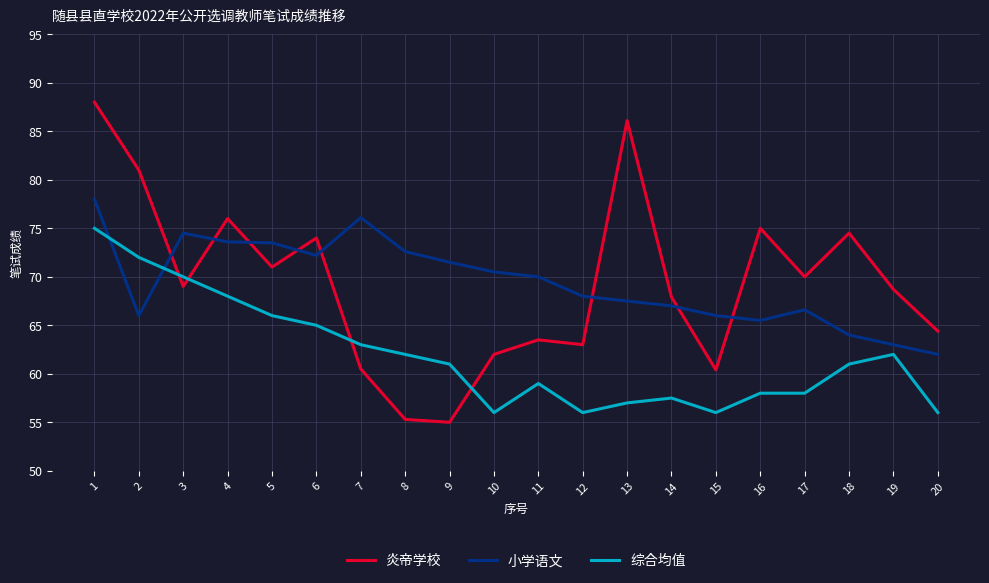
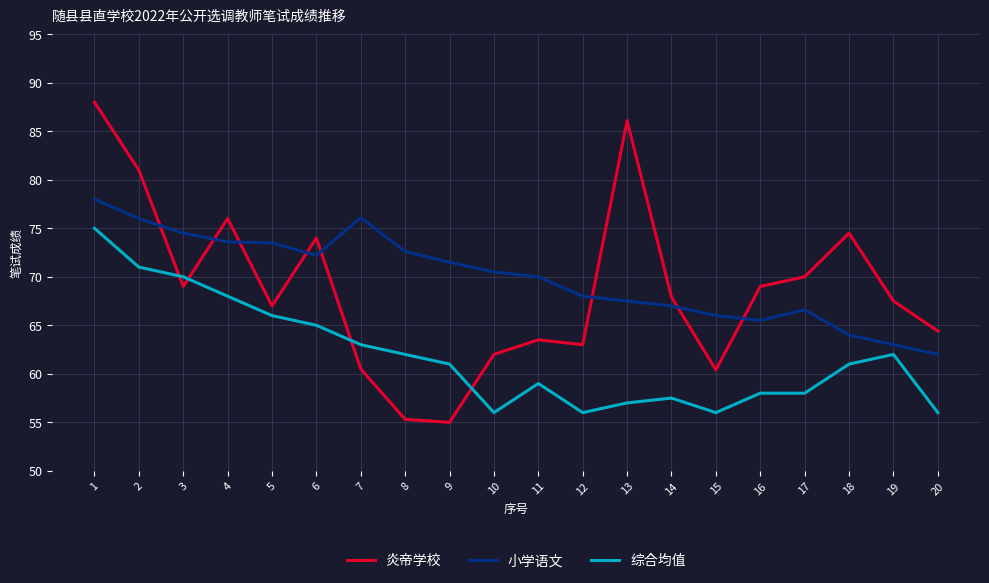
小学语文, 2: 66 -> 76
综合均值, 2: 72 -> 71
炎帝学校, 5: 71 -> 67
炎帝学校, 16: 75 -> 69
炎帝学校, 19: 69 -> 68
